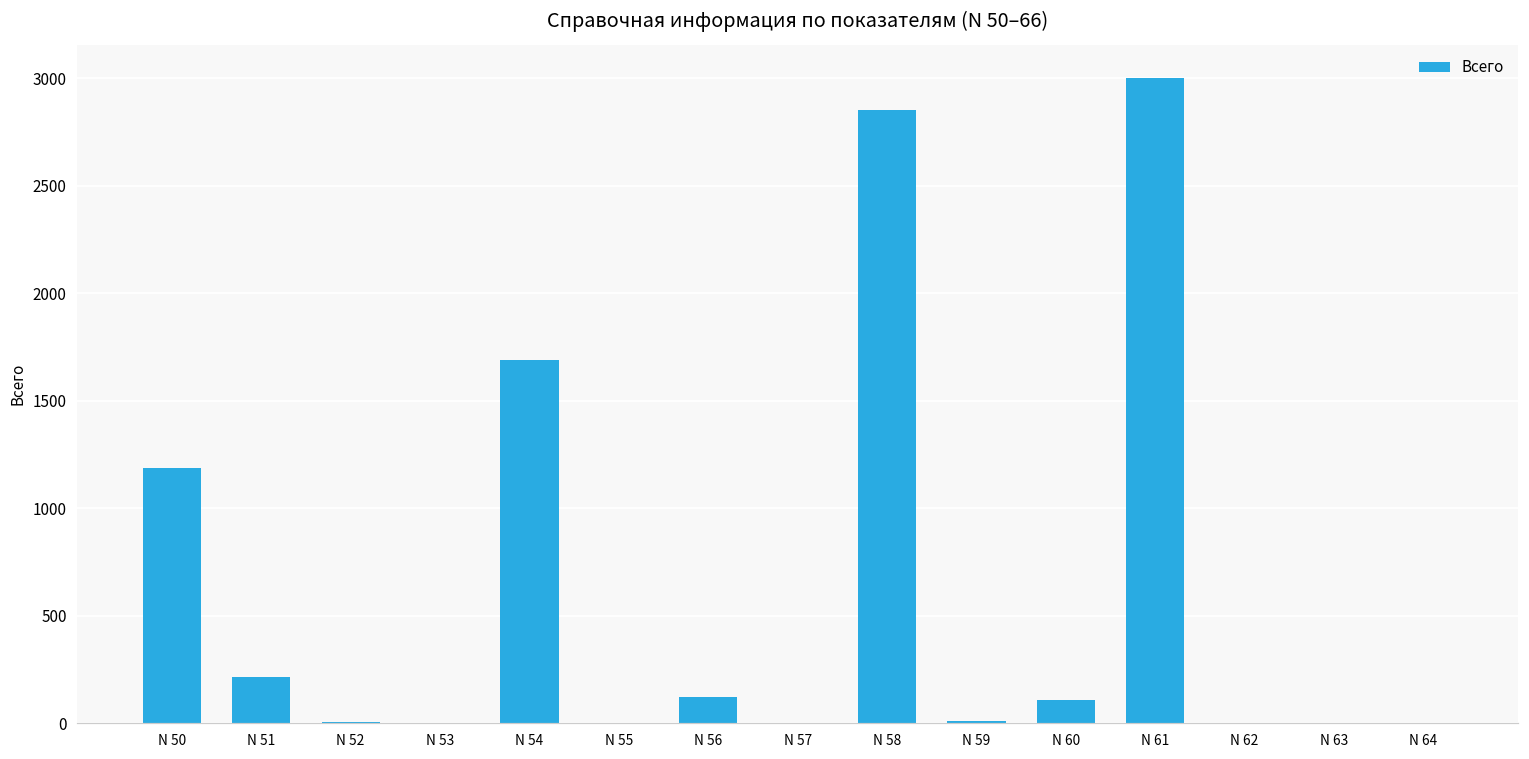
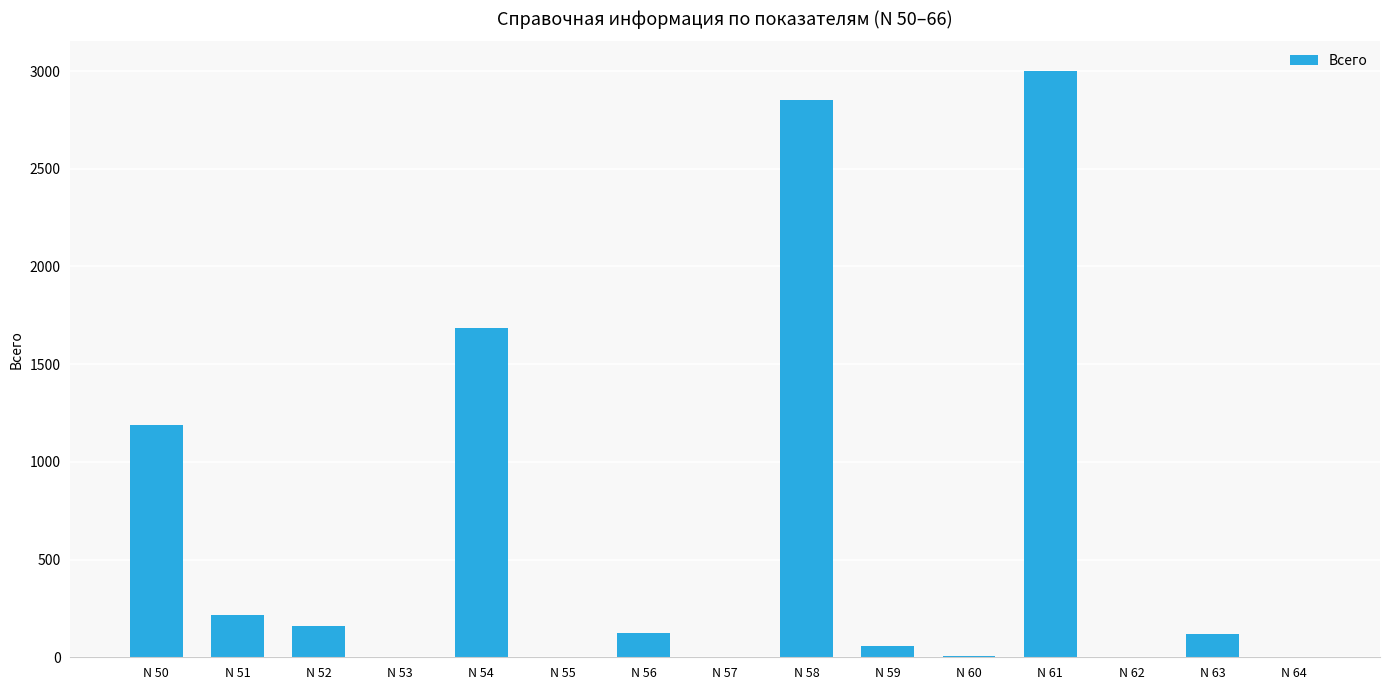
N 52: 0 -> 160
N 59: 10 -> 60
N 60: 110 -> 10
N 63: 0 -> 120
